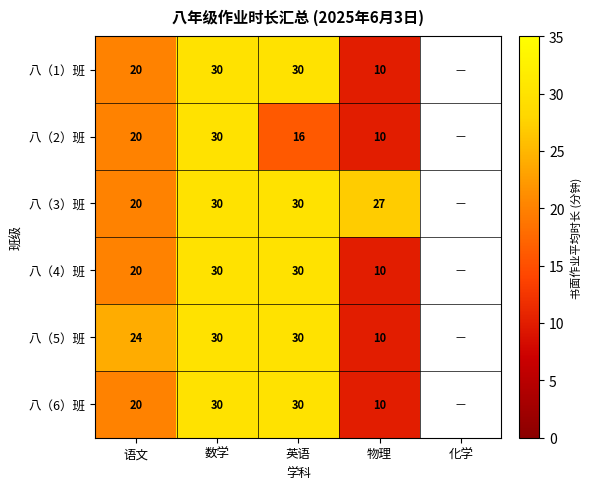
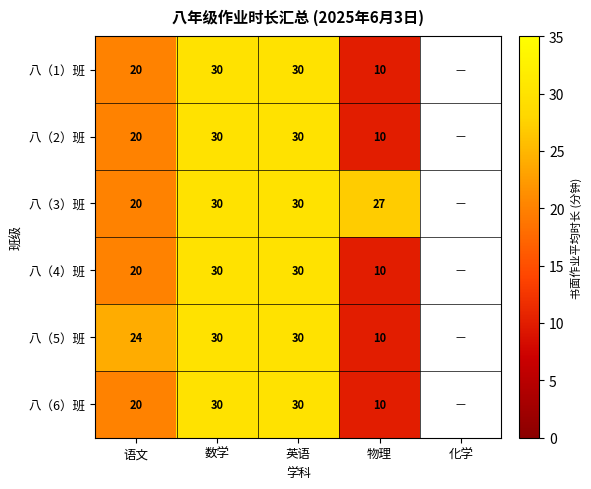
八（2）班, 英语: 16 -> 30
